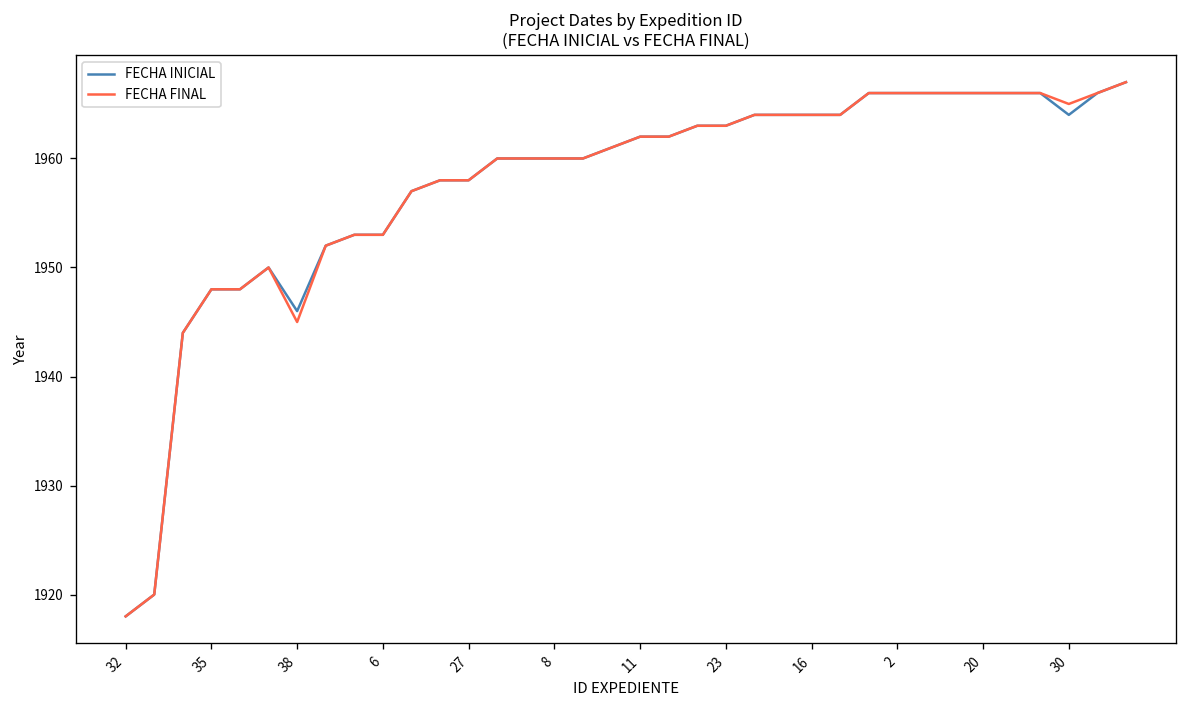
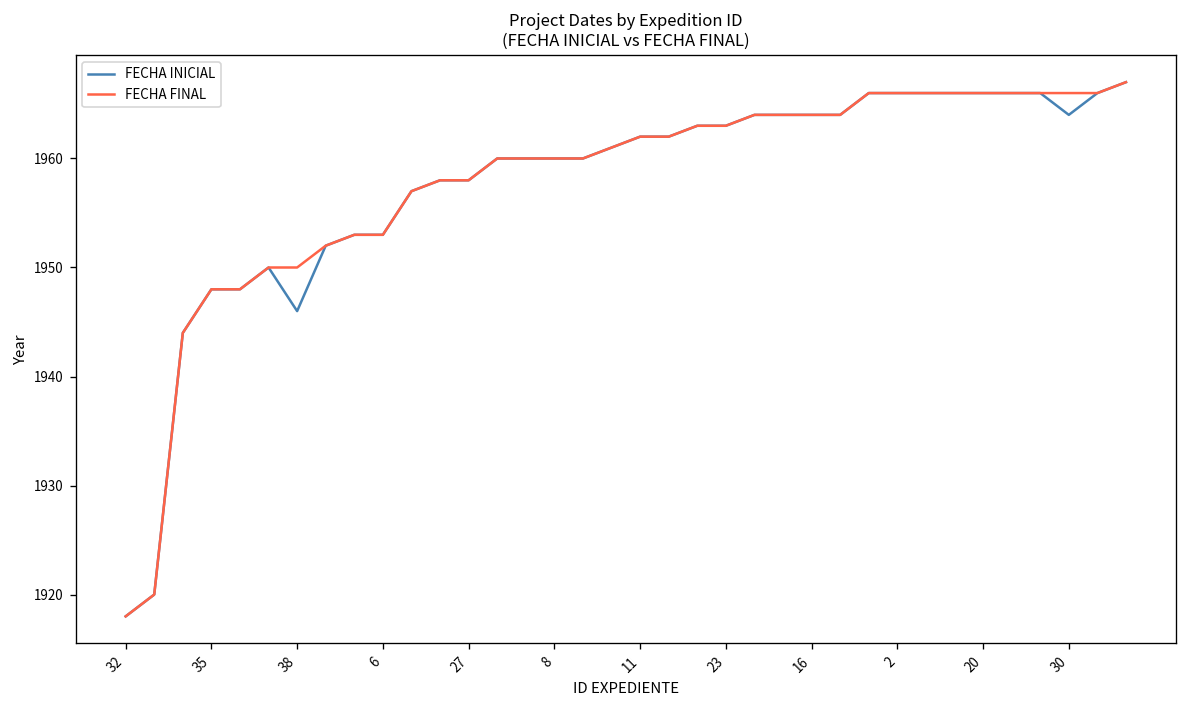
FECHA FINAL, 38: 1945 -> 1950
FECHA FINAL, 30: 1965 -> 1966
